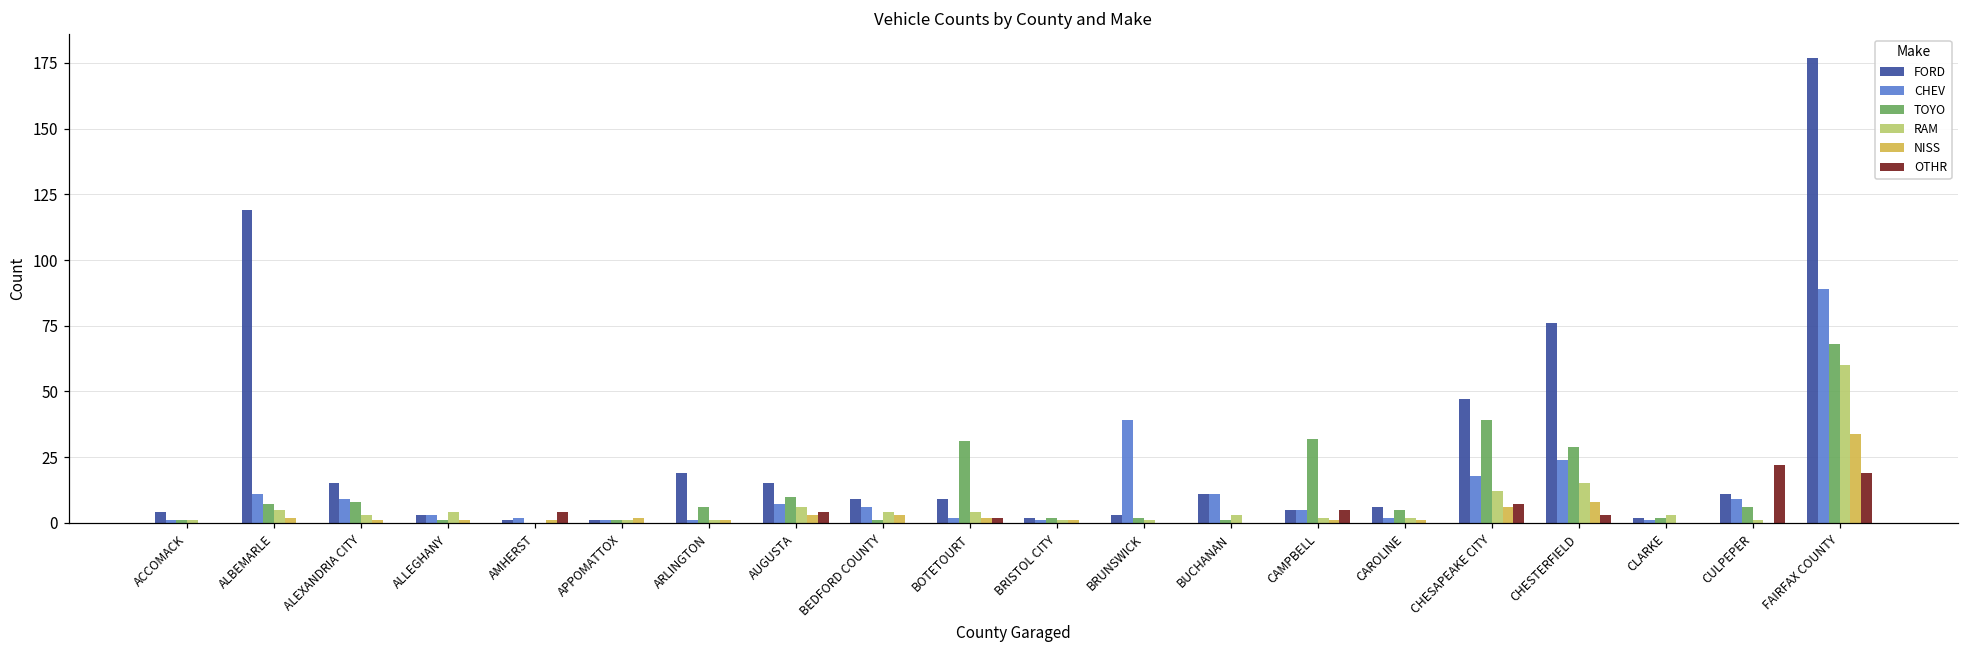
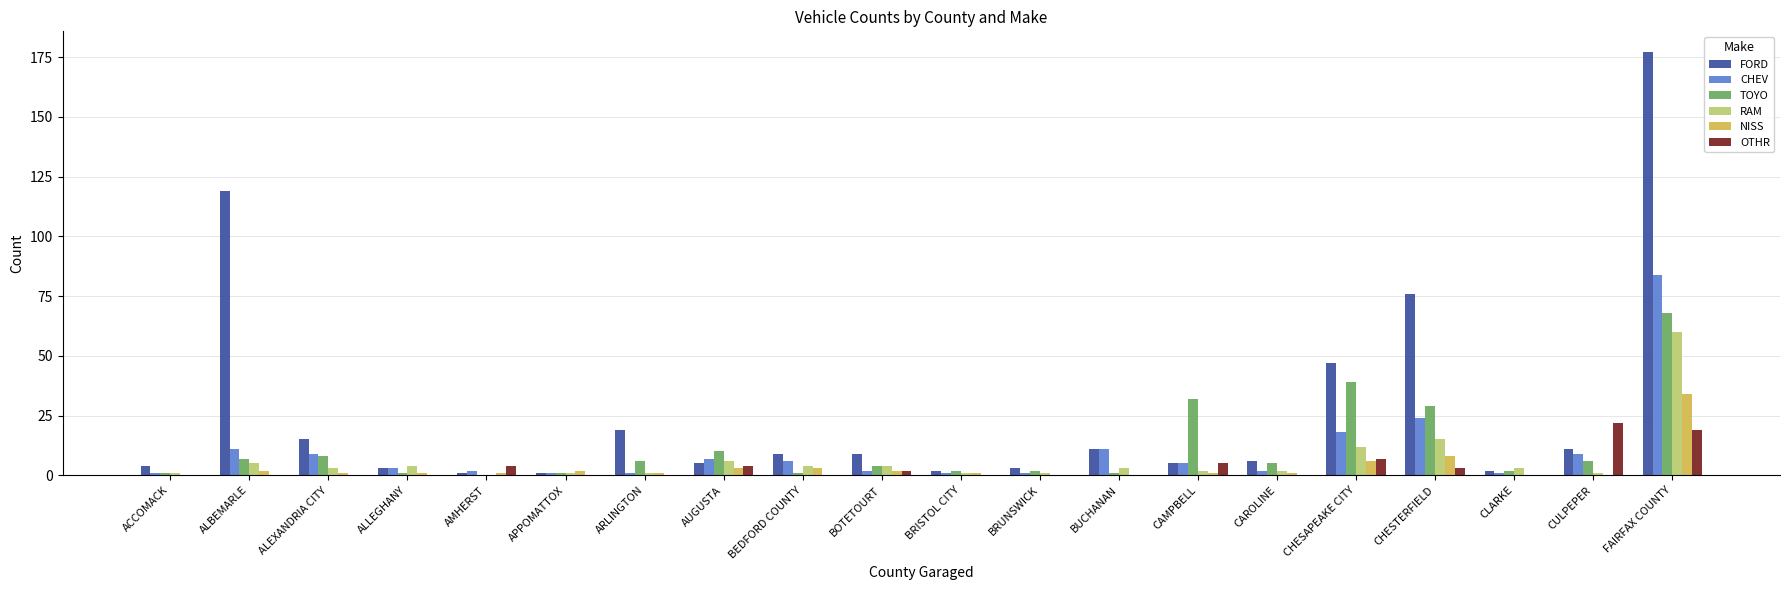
FORD, AUGUSTA: 15 -> 5
TOYO, BOTETOURT: 31 -> 4
CHEV, BRUNSWICK: 39 -> 1
CHEV, FAIRFAX COUNTY: 89 -> 84
